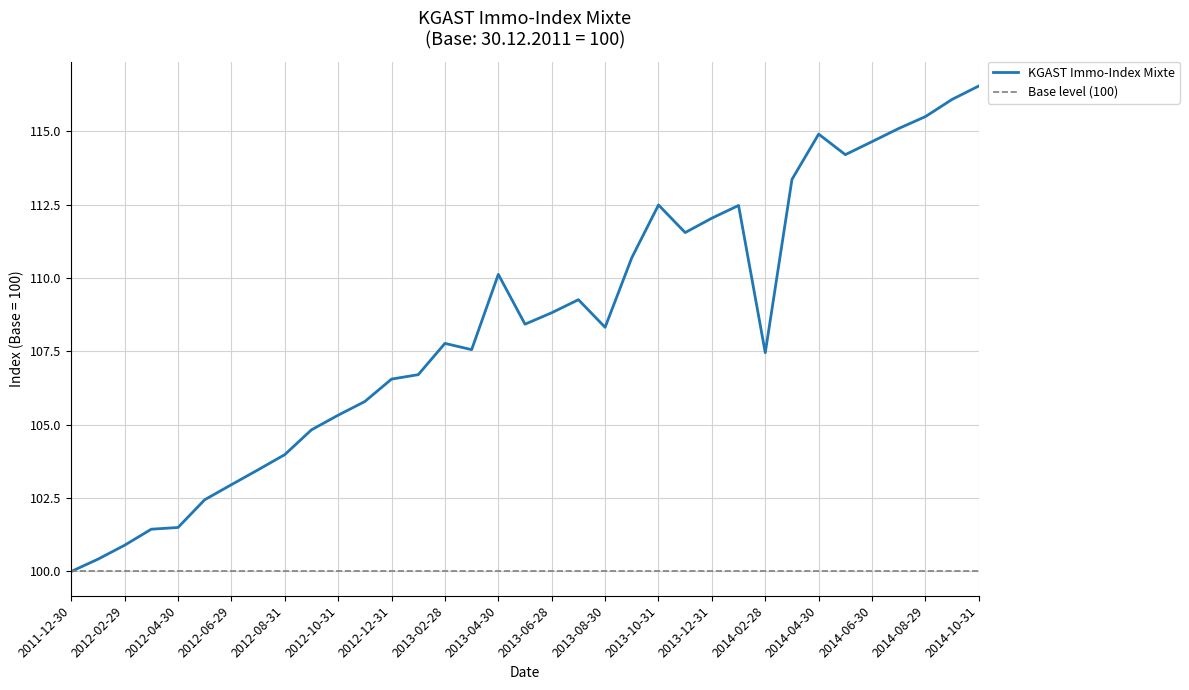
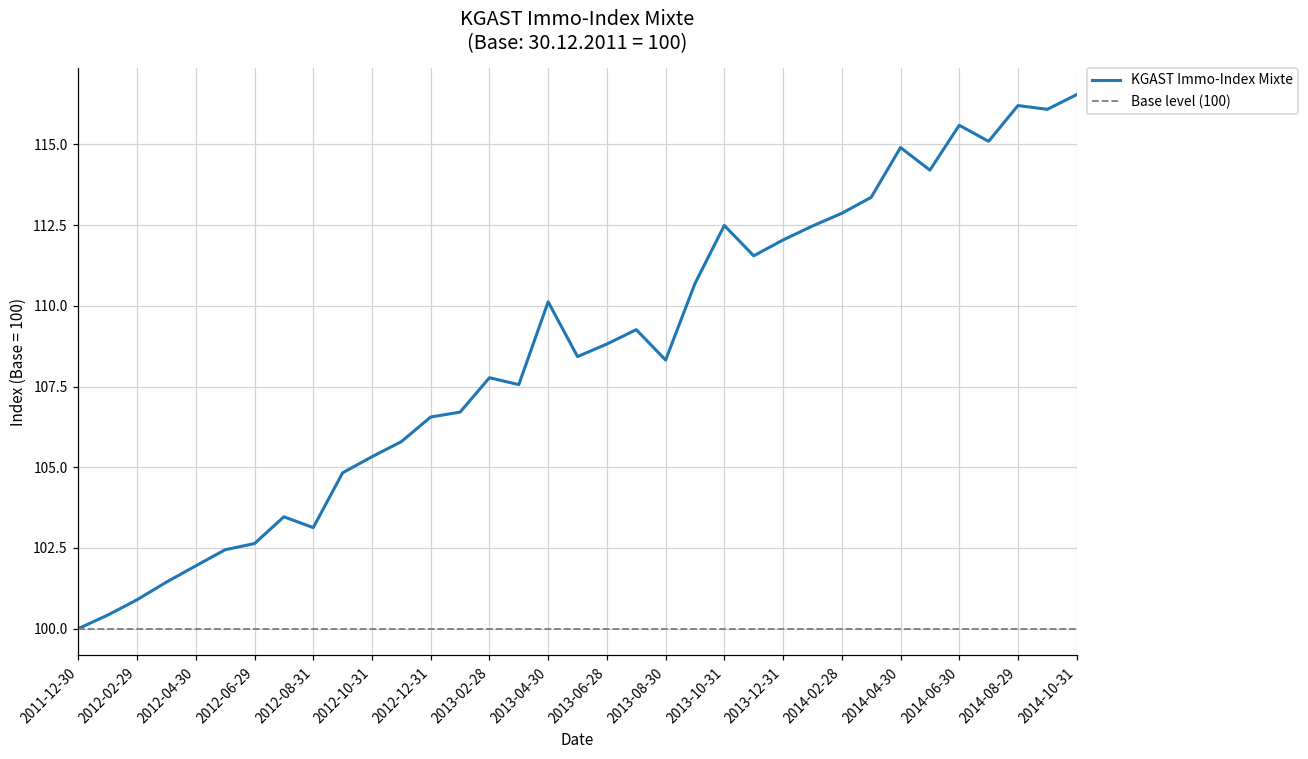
2012-04-30: 101.5 -> 101.9
2012-06-29: 103.0 -> 102.6
2012-08-31: 104.0 -> 103.1
2014-02-28: 107.5 -> 112.9
2014-06-30: 114.6 -> 115.6
2014-08-29: 115.5 -> 116.2
